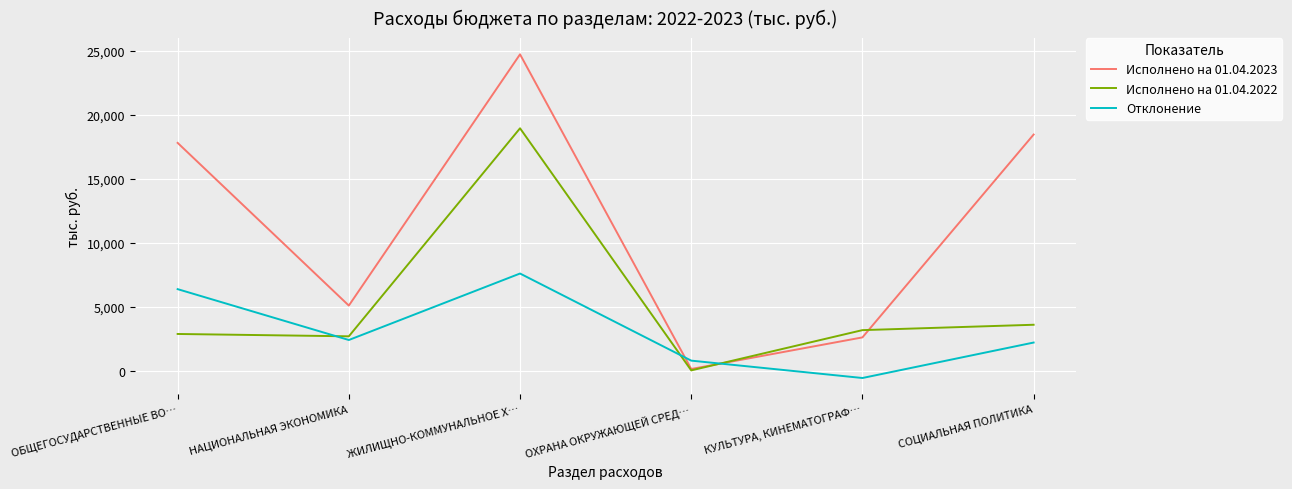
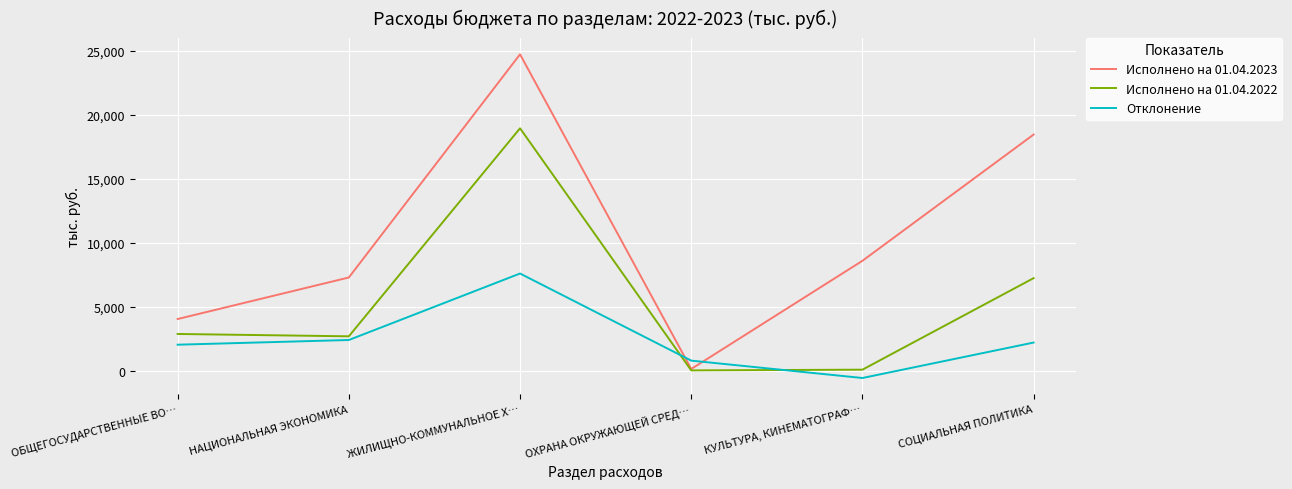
Исполнено на 01.04.2023, ОБЩЕГОСУДАРСТВЕННЫЕ ВО…: 17,800 -> 4,000
Отклонение, ОБЩЕГОСУДАРСТВЕННЫЕ ВО…: 6,400 -> 2,000
Исполнено на 01.04.2023, НАЦИОНАЛЬНАЯ ЭКОНОМИКА: 5,100 -> 7,300
Исполнено на 01.04.2023, КУЛЬТУРА, КИНЕМАТОГРАФ…: 2,600 -> 8,600
Исполнено на 01.04.2022, КУЛЬТУРА, КИНЕМАТОГРАФ…: 3,200 -> 100
Исполнено на 01.04.2022, СОЦИАЛЬНАЯ ПОЛИТИКА: 3,600 -> 7,200
